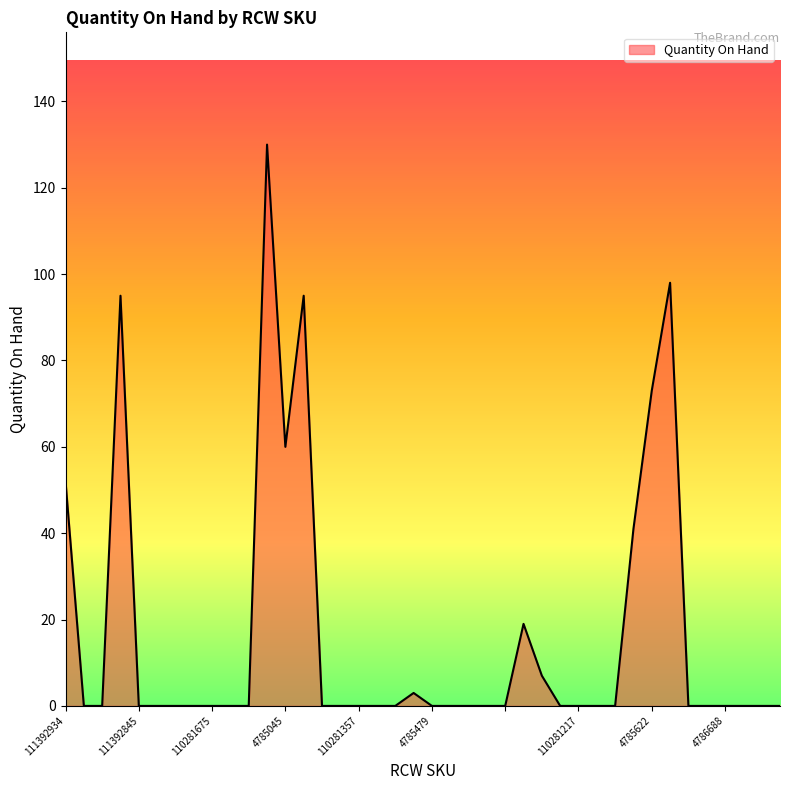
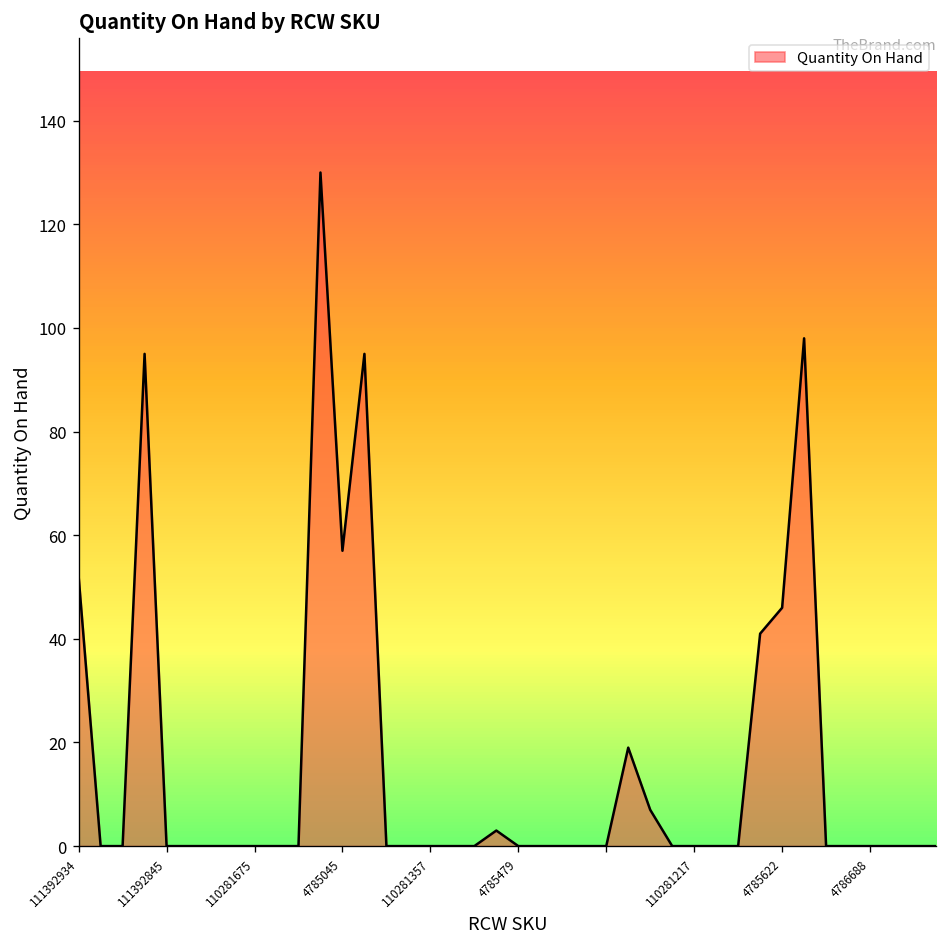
4785045: 60 -> 57
4785622: 73 -> 46
